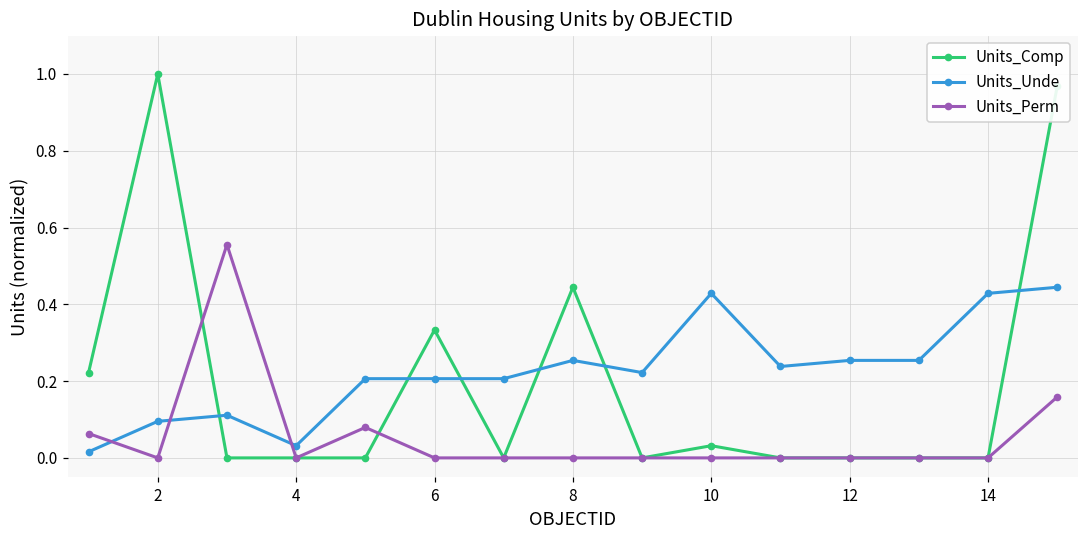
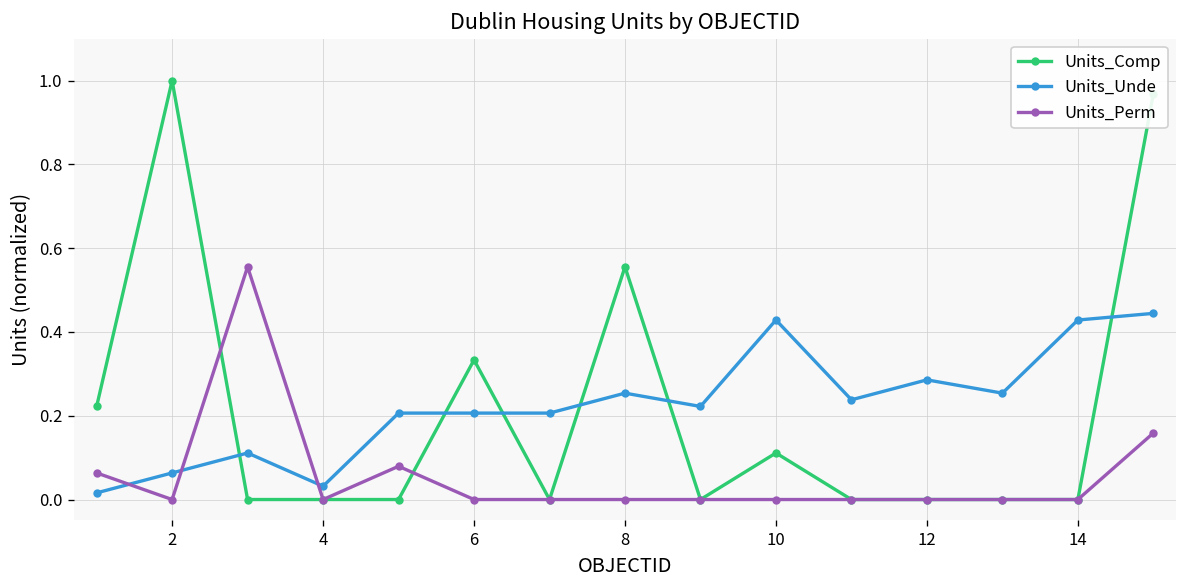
Units_Unde, 2: 0.10 -> 0.06
Units_Comp, 8: 0.44 -> 0.56
Units_Comp, 10: 0.03 -> 0.11
Units_Unde, 12: 0.25 -> 0.29
